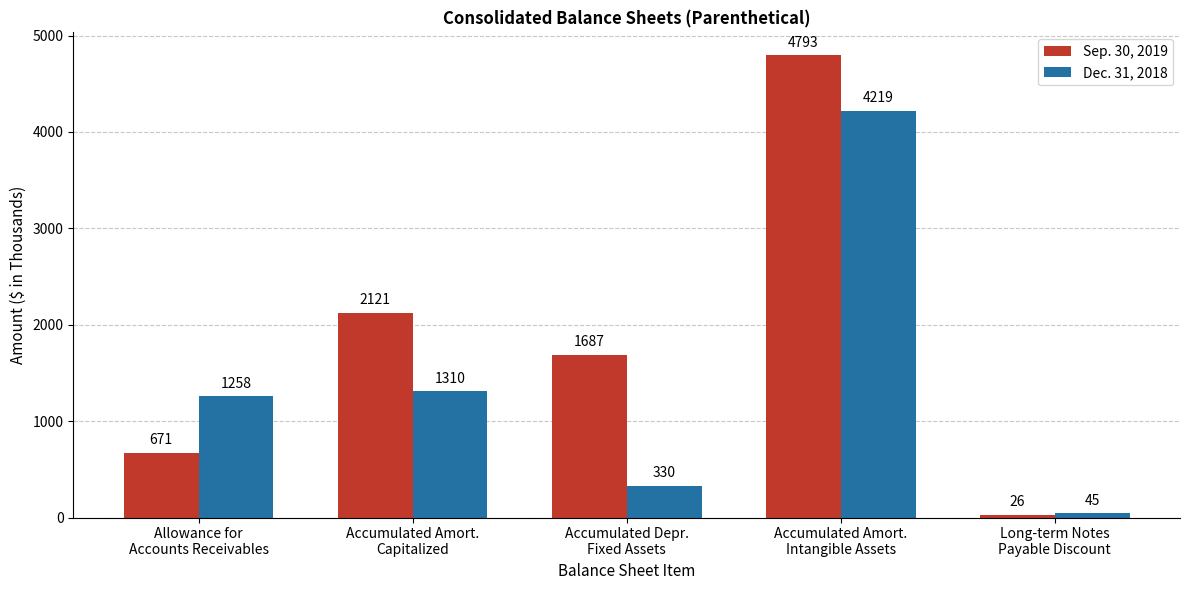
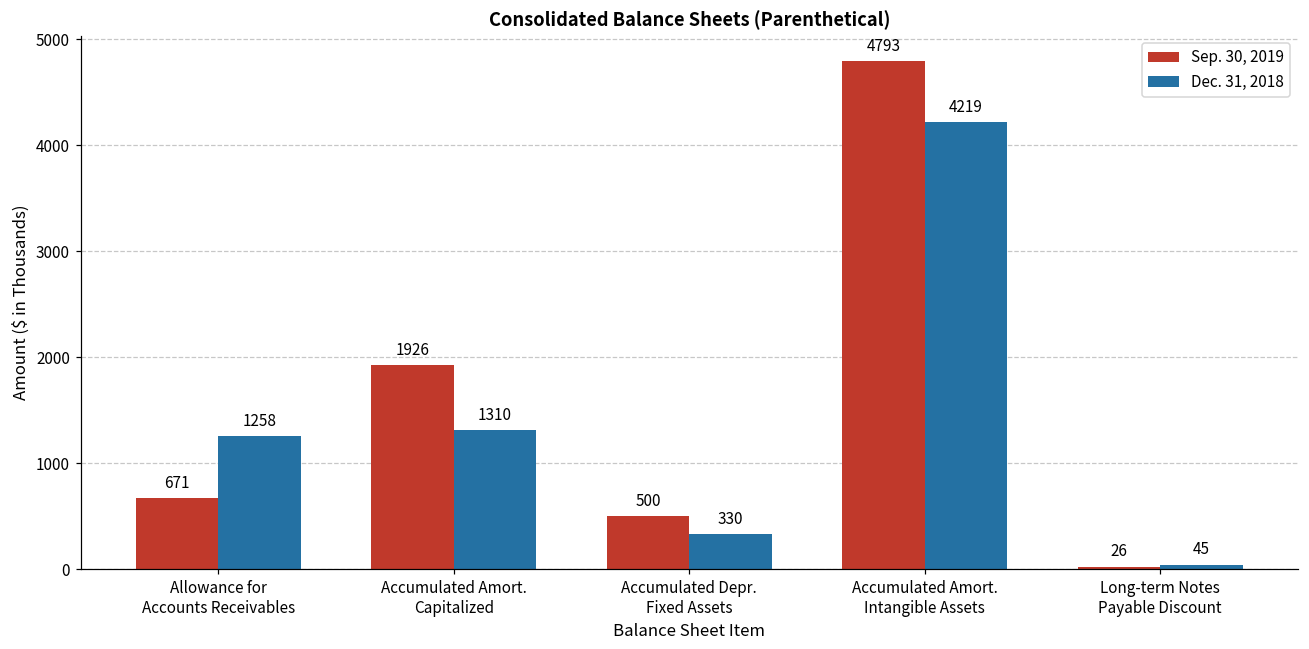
Sep. 30, 2019, Accumulated Amort. Capitalized: 2121 -> 1926
Sep. 30, 2019, Accumulated Depr. Fixed Assets: 1687 -> 500
